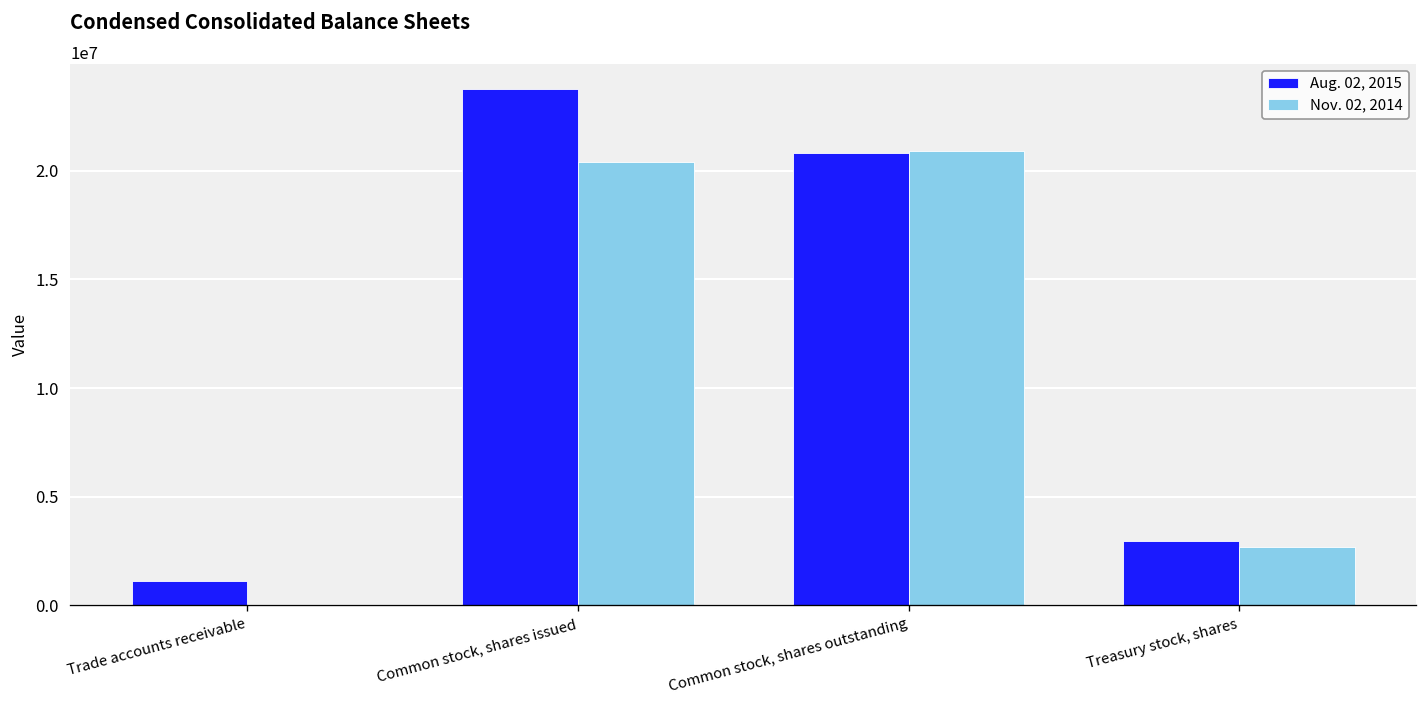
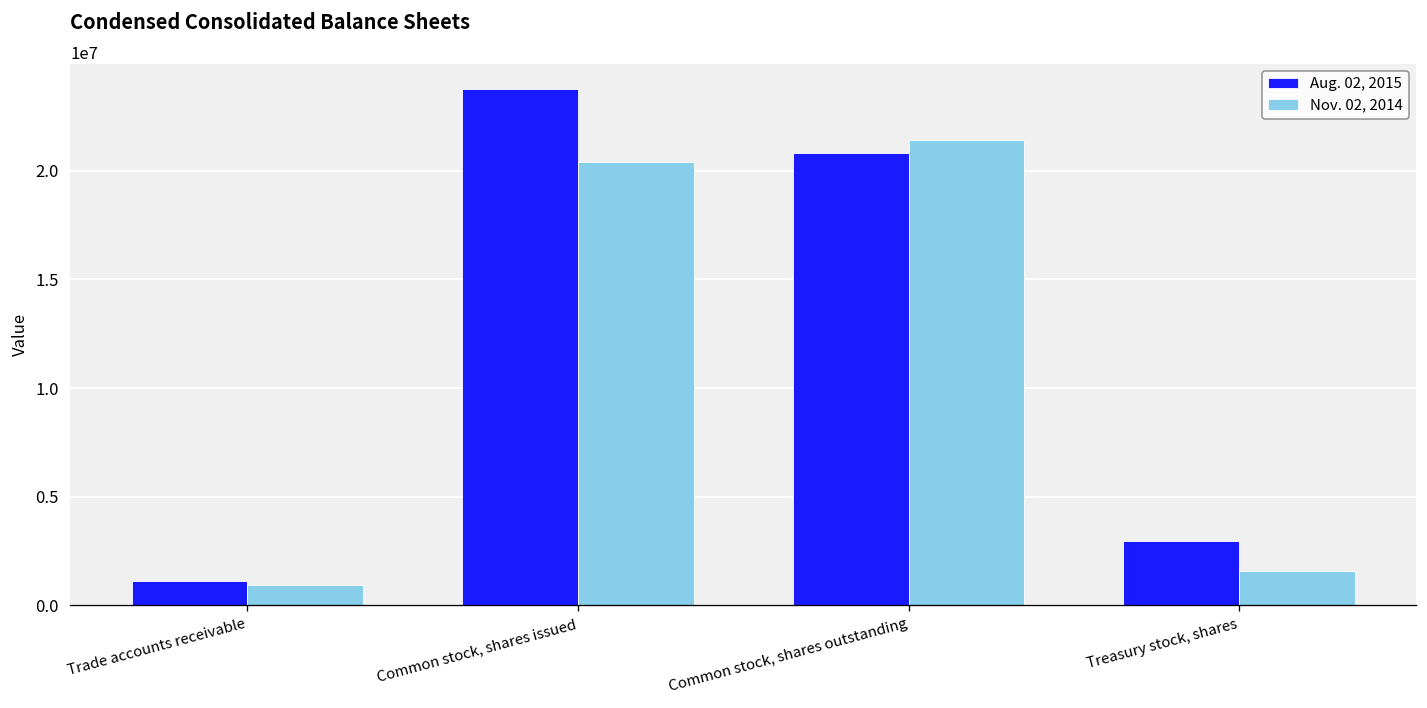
Nov. 02, 2014, Trade accounts receivable: 0 -> 900000
Nov. 02, 2014, Common stock, shares outstanding: 20900000 -> 21400000
Nov. 02, 2014, Treasury stock, shares: 2700000 -> 1600000
